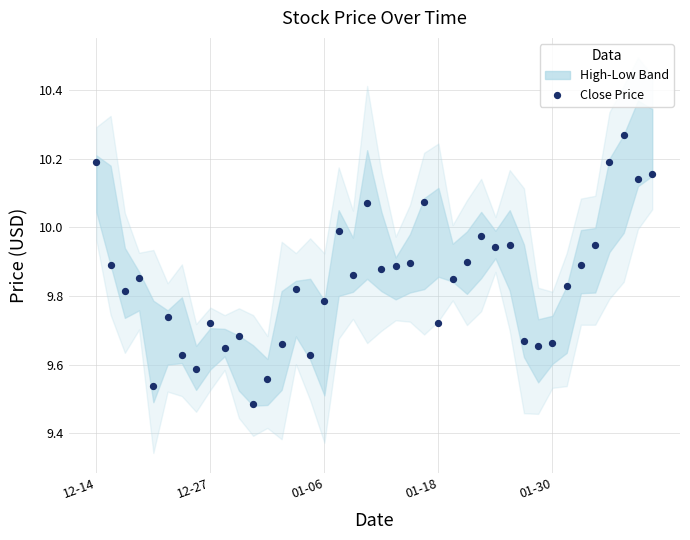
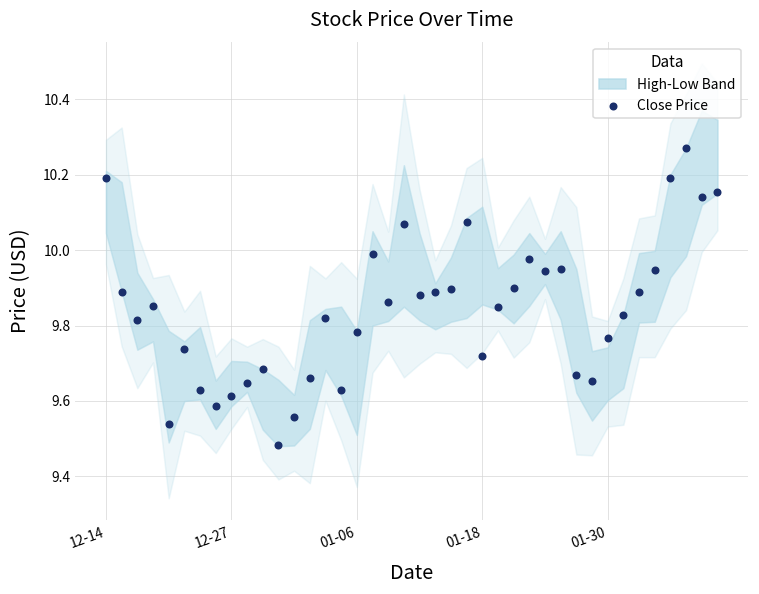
Close Price, 12-27: 9.72 -> 9.61
Close Price, 01-30: 9.66 -> 9.77
